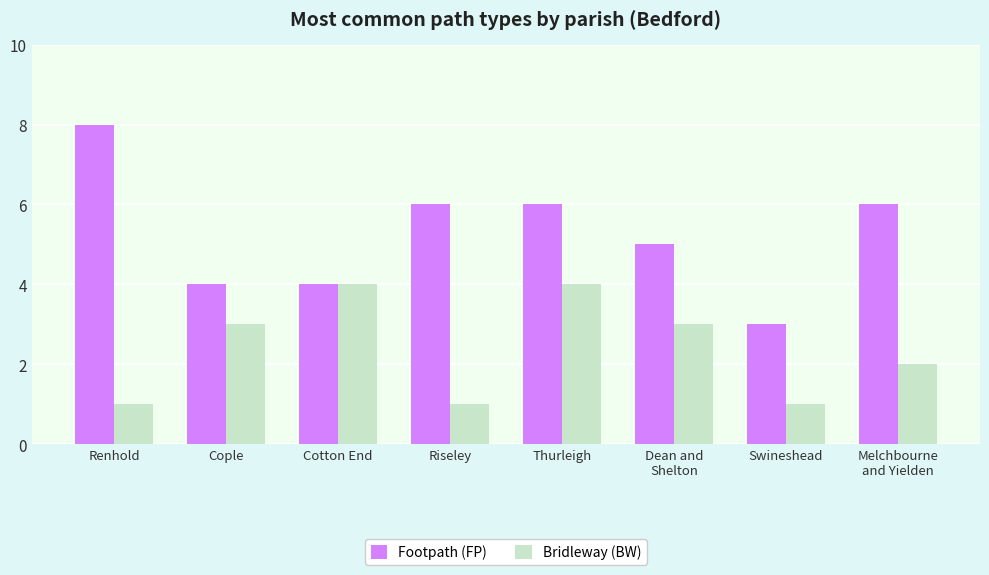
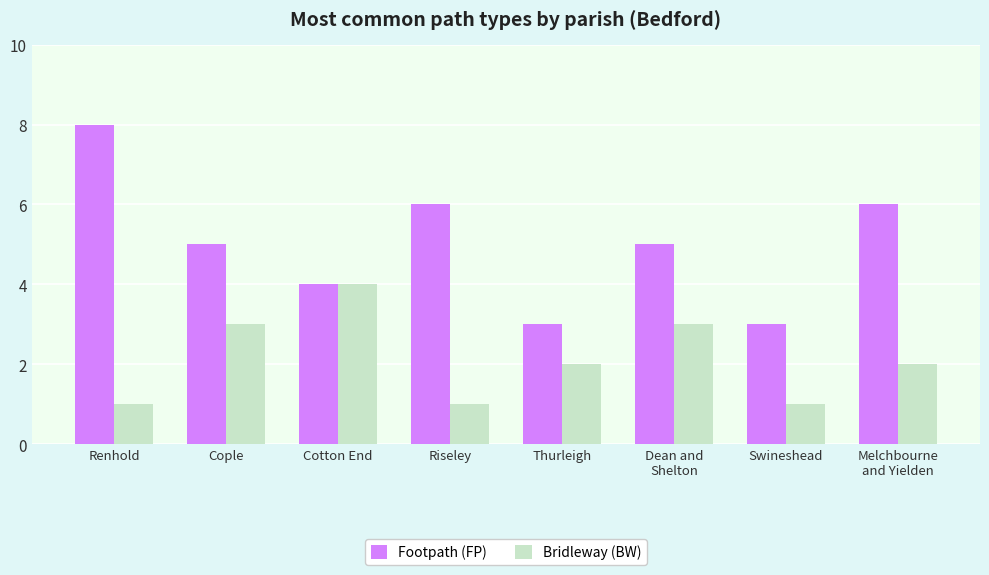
Footpath (FP), Cople: 4 -> 5
Footpath (FP), Thurleigh: 6 -> 3
Bridleway (BW), Thurleigh: 4 -> 2
